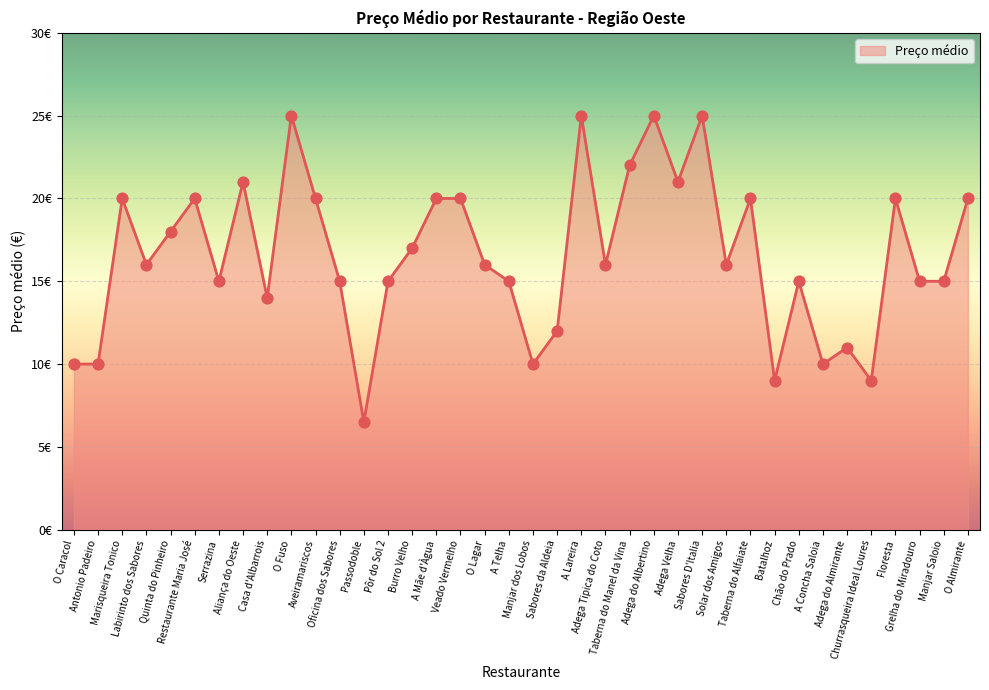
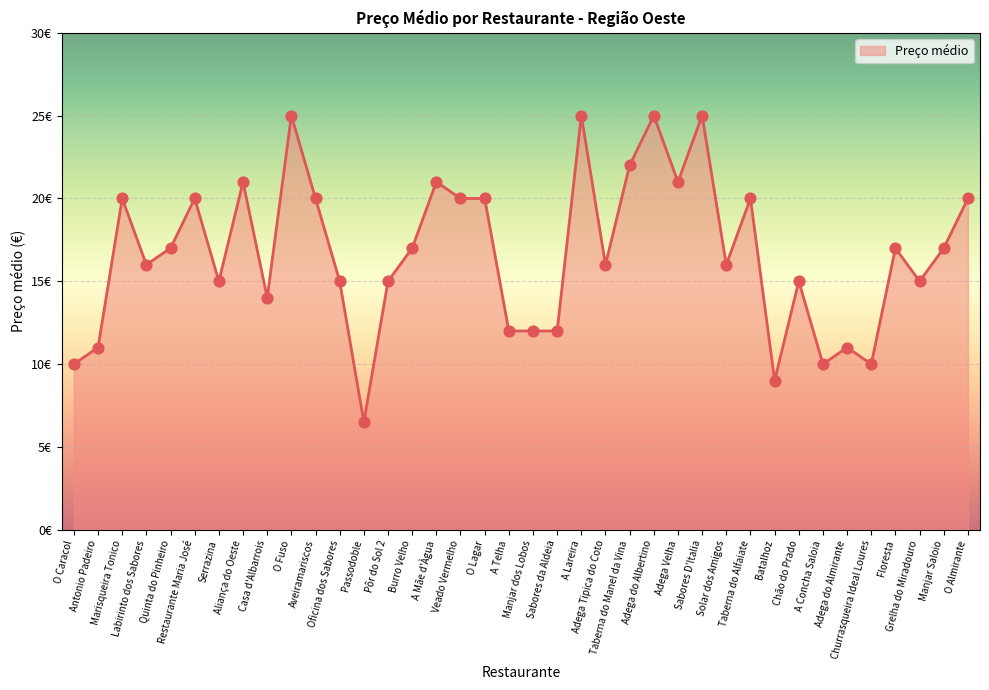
Antonio Padeiro: 10€ -> 11€
Quinta do Pinheiro: 18€ -> 17€
A Mãe d'Àgua: 20€ -> 21€
O Lagar: 16€ -> 20€
A Telha: 15€ -> 12€
Manjar dos Lobos: 10€ -> 12€
Churrasqueira Ideal Loures: 9€ -> 10€
Floresta: 20€ -> 17€
Manjar Saloio: 15€ -> 17€
